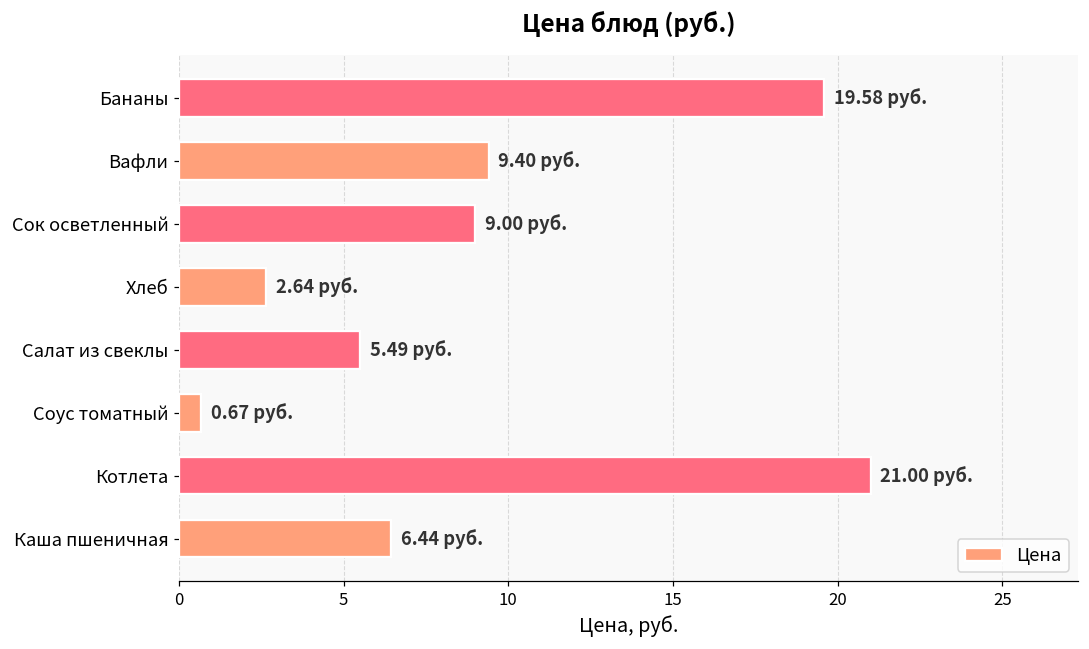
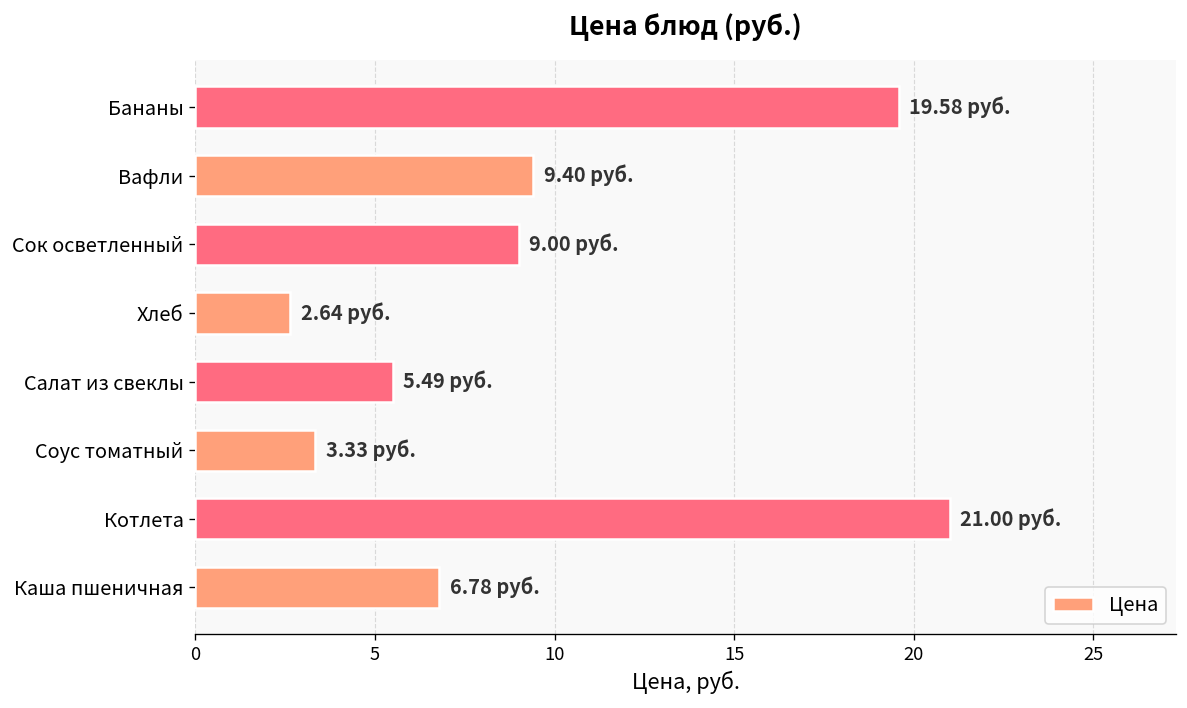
Соус томатный: 0.67 -> 3.33
Каша пшеничная: 6.44 -> 6.78
